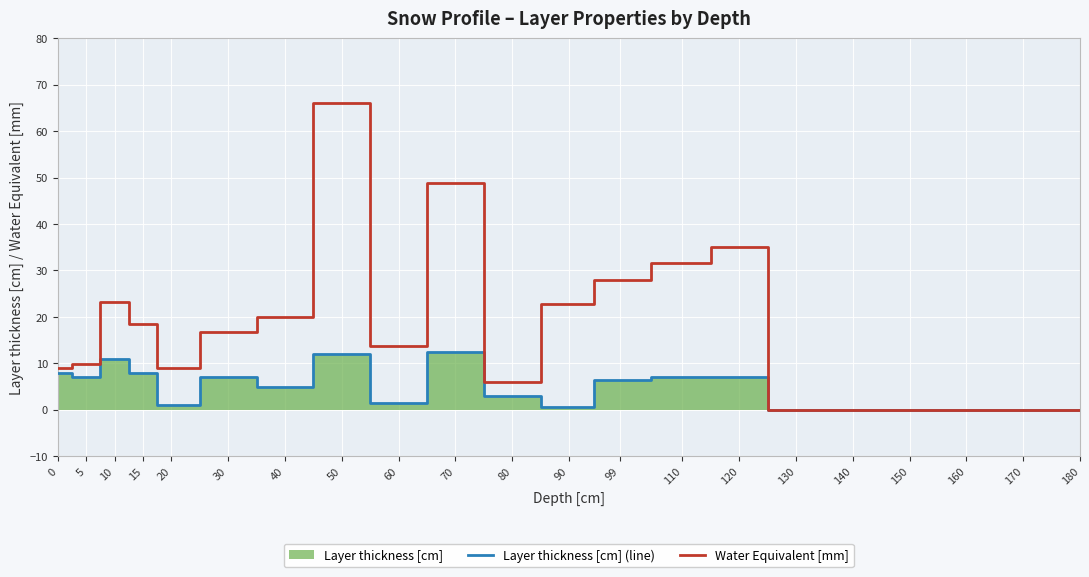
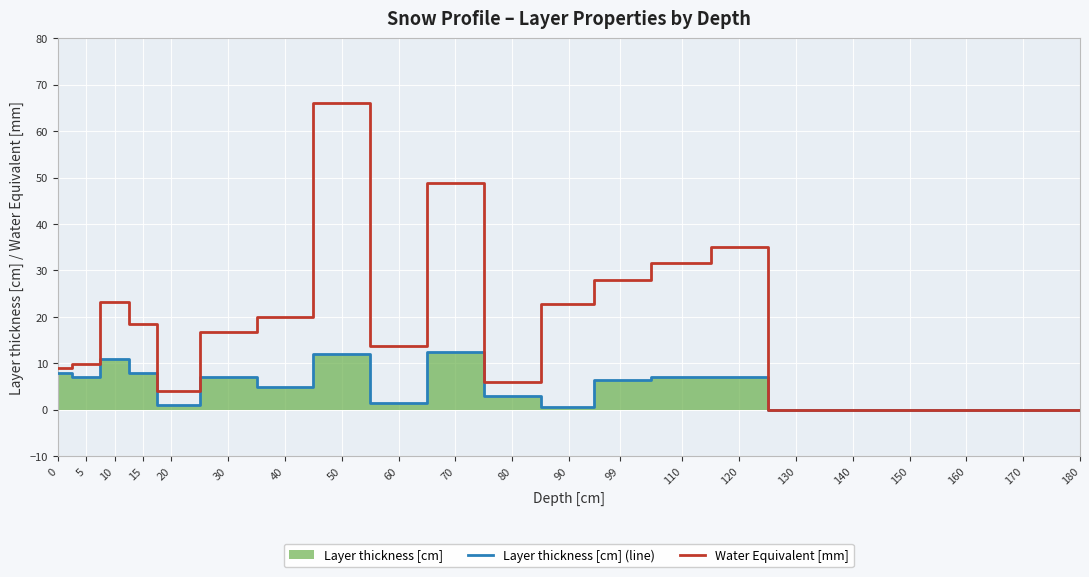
Water Equivalent [mm], 20: 9 -> 4
